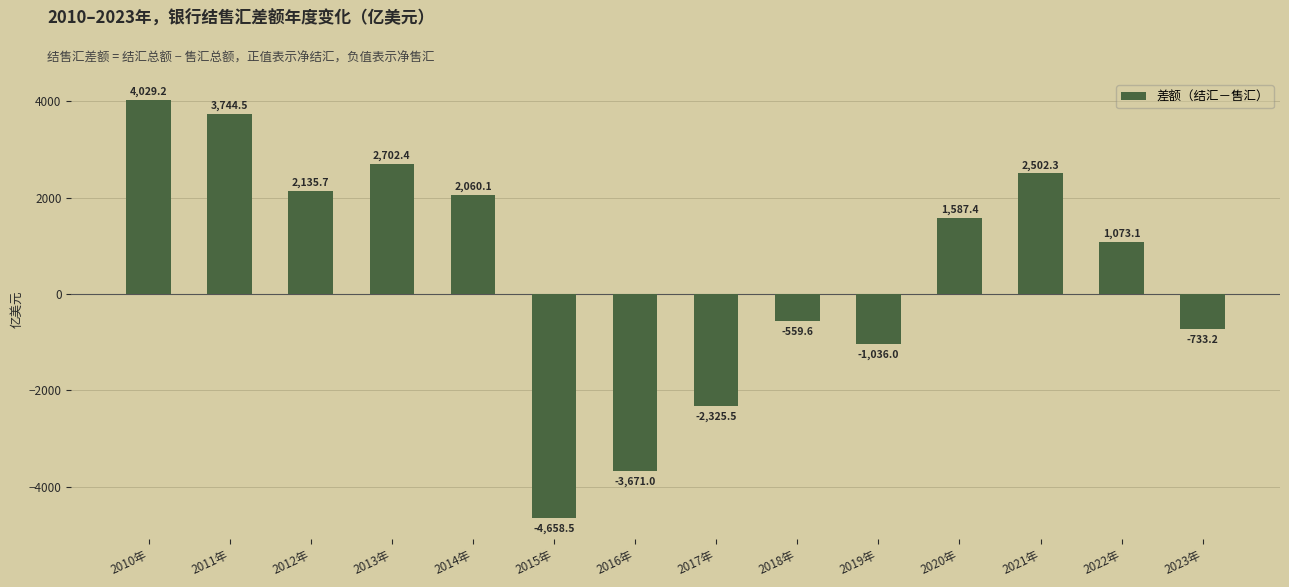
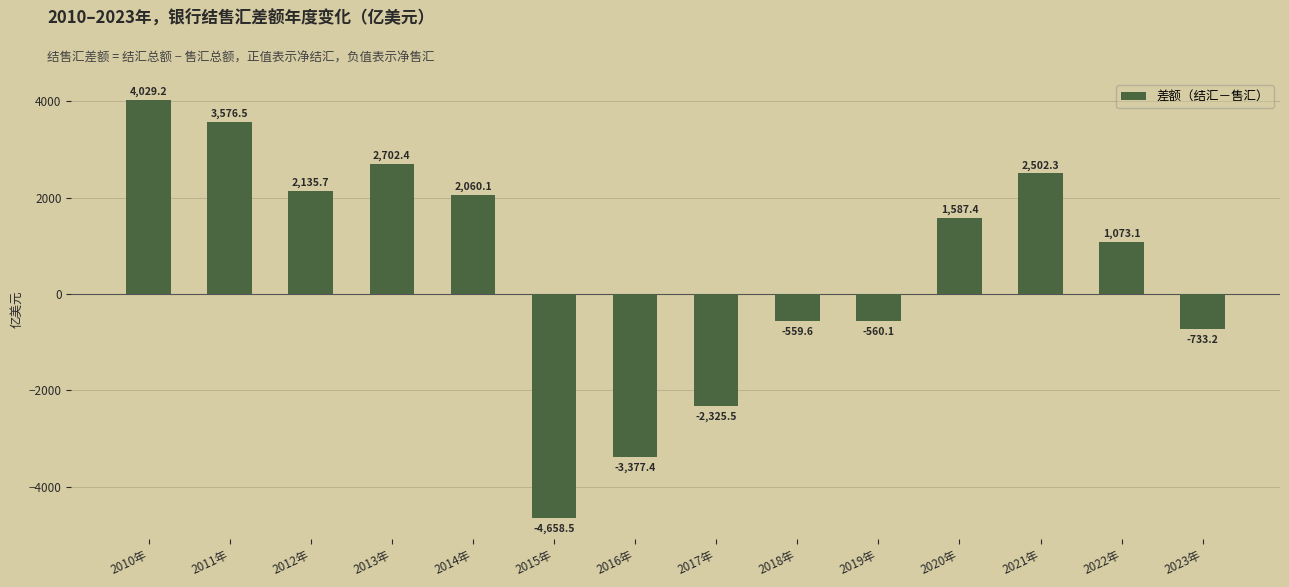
2011年: 3,744.5 -> 3,576.5
2016年: -3,671.0 -> -3,377.4
2019年: -1,036.0 -> -560.1
